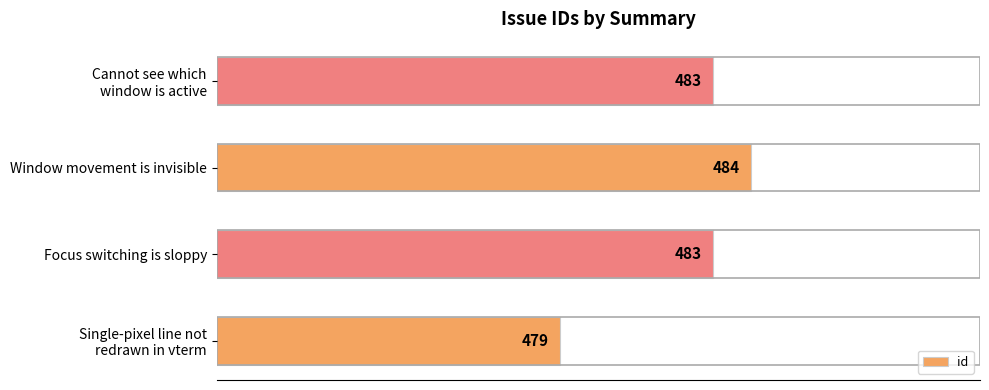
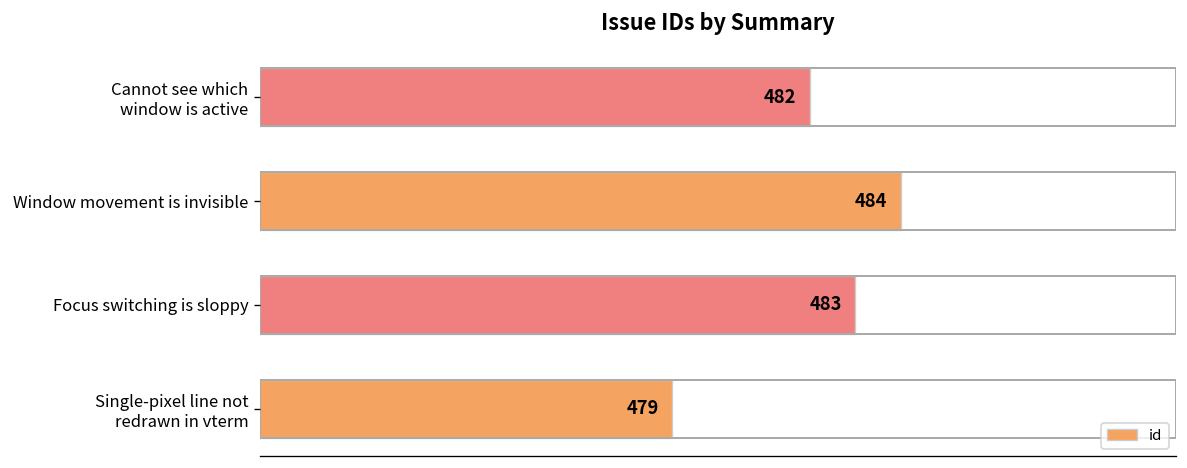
Cannot see which window is active: 483 -> 482
